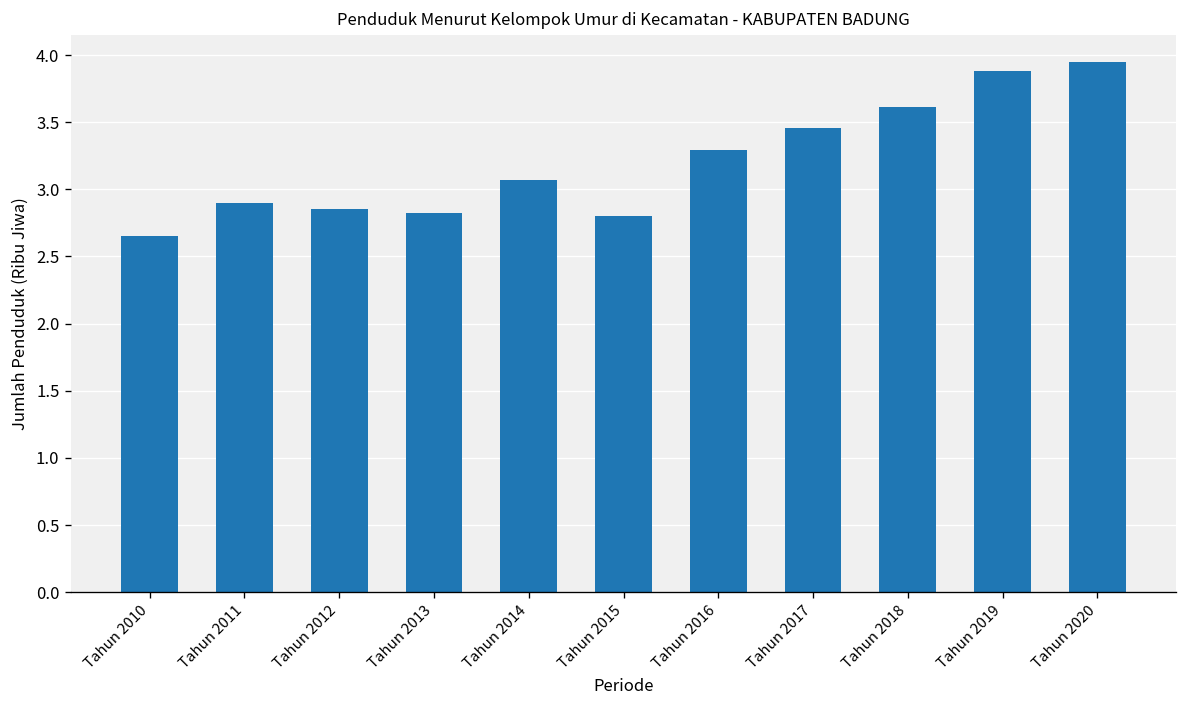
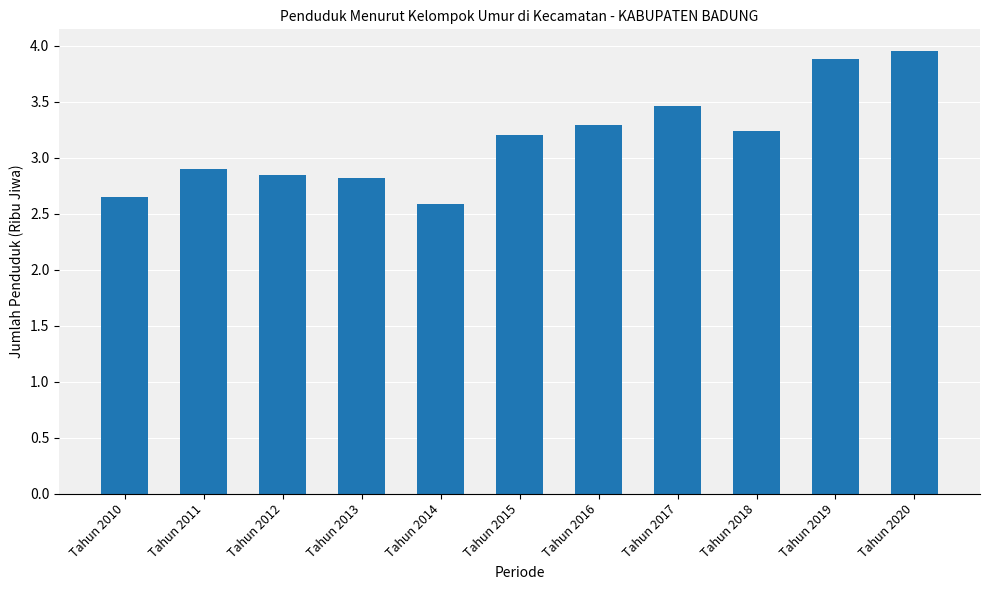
Tahun 2014: 3.07 -> 2.59
Tahun 2015: 2.8 -> 3.2
Tahun 2018: 3.61 -> 3.24
